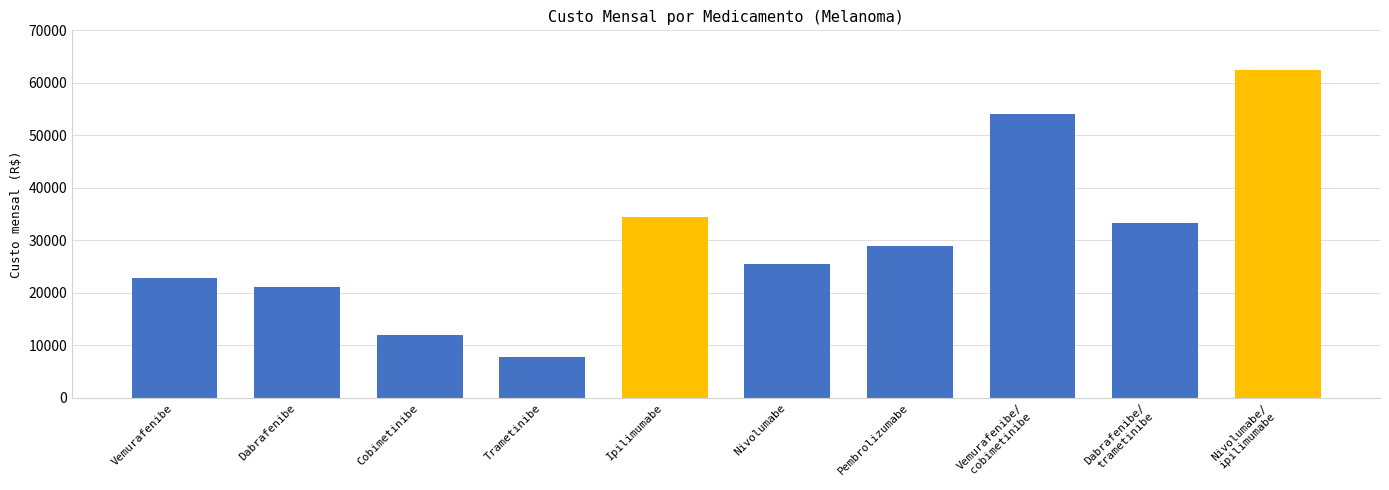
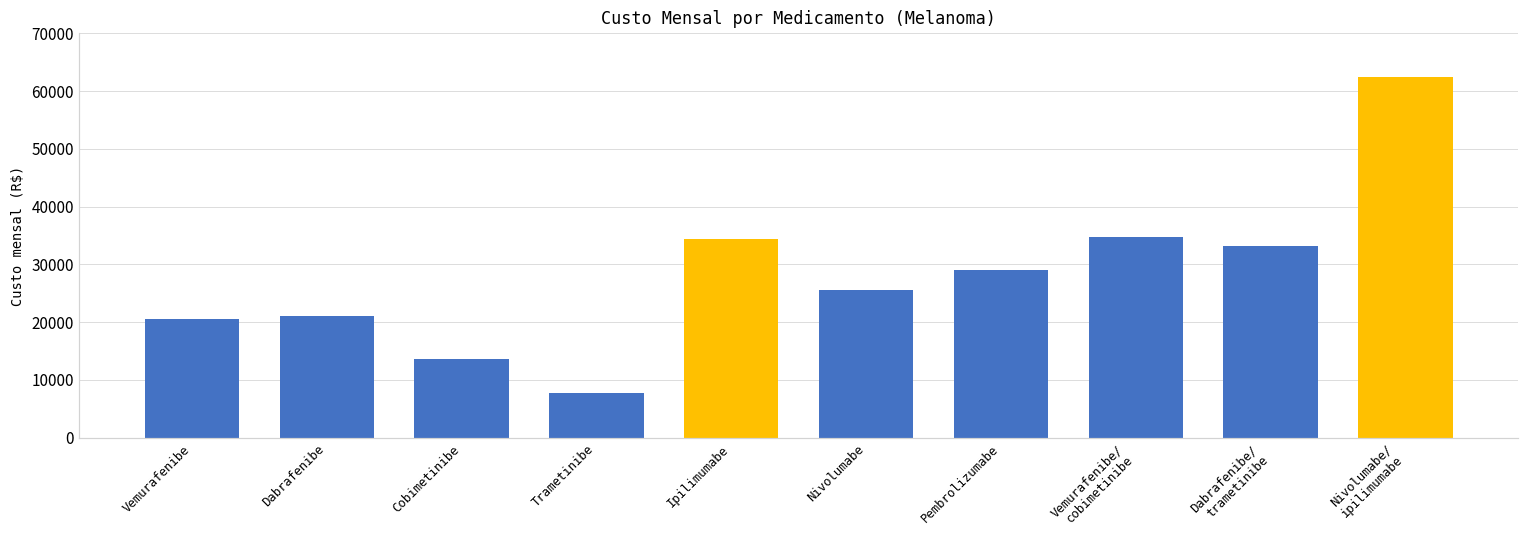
Vemurafenibe: 23000 -> 21000
Cobimetinibe: 12000 -> 14000
Vemurafenibe/ cobimetinibe: 54000 -> 35000
